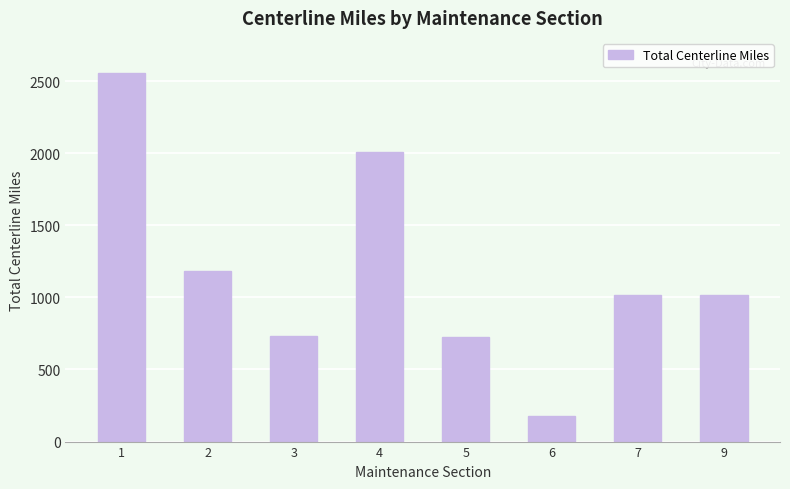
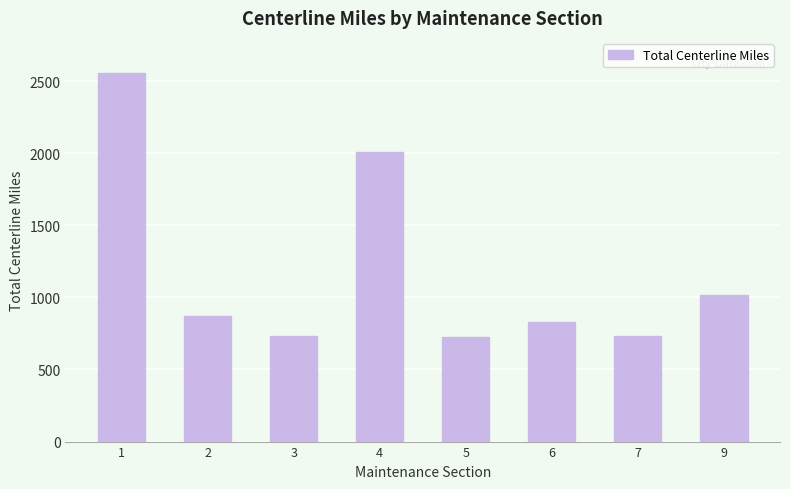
2: 1190 -> 870
6: 180 -> 830
7: 1020 -> 730
